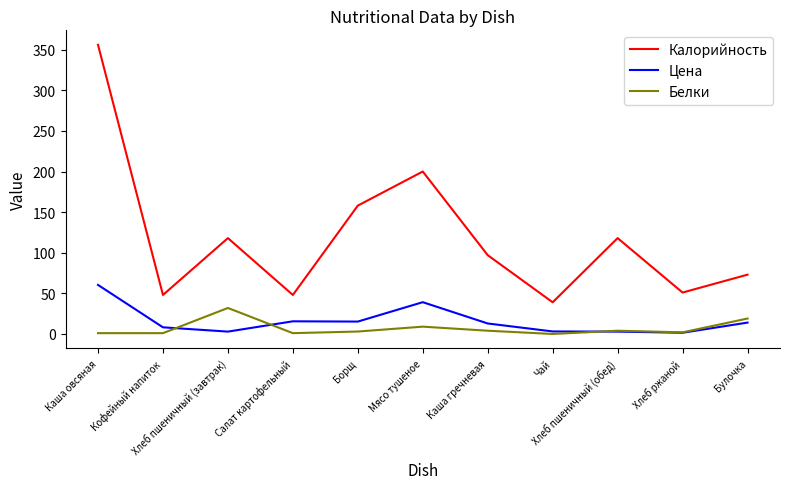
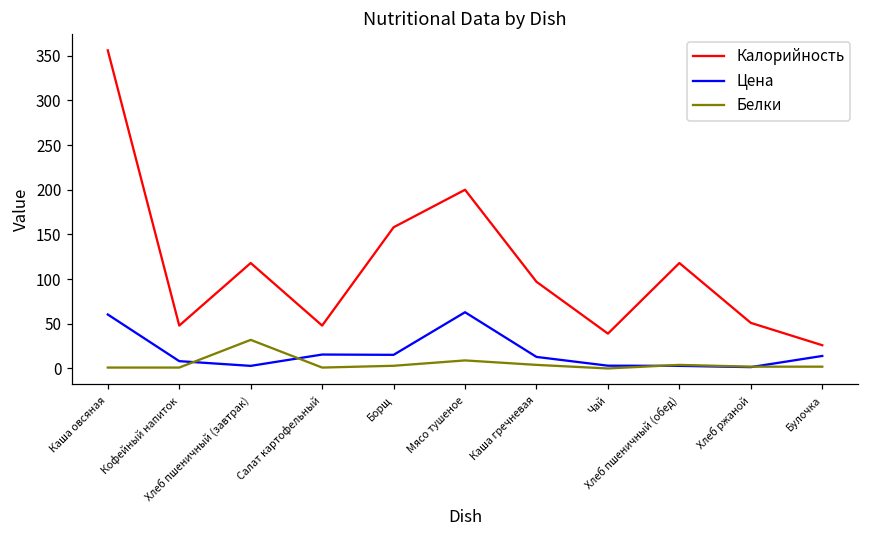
Цена, Мясо тушеное: 40 -> 60
Калорийность, Булочка: 70 -> 30
Белки, Булочка: 20 -> 0
